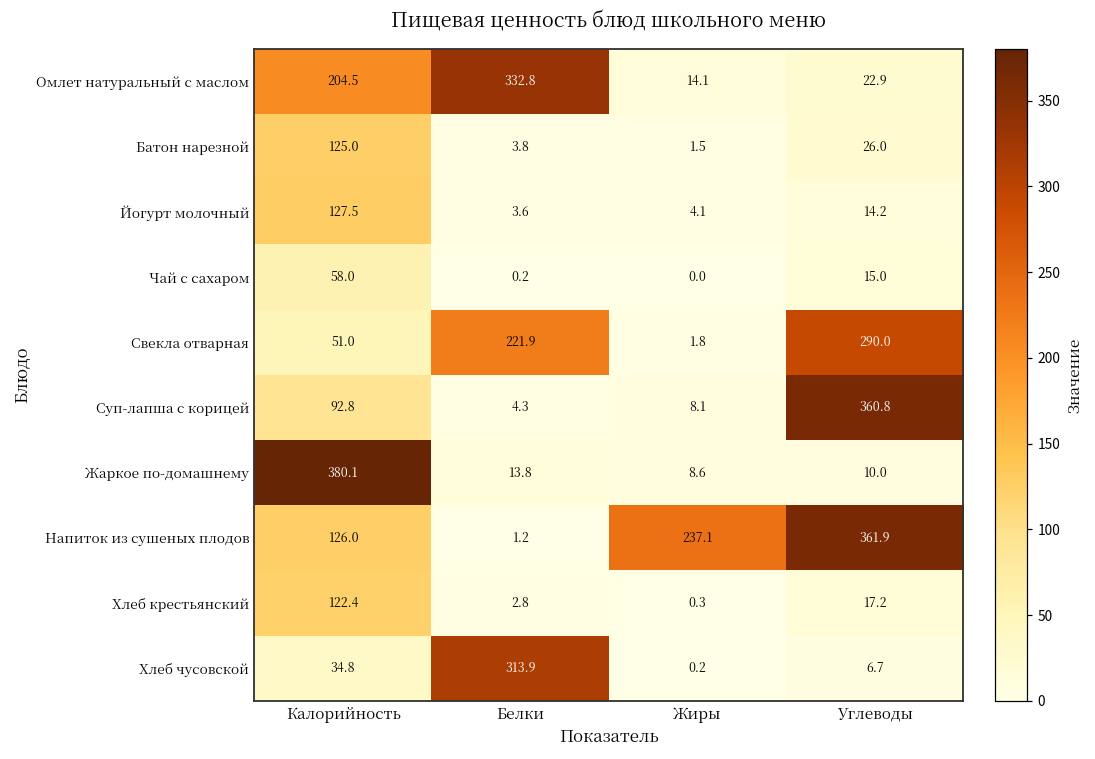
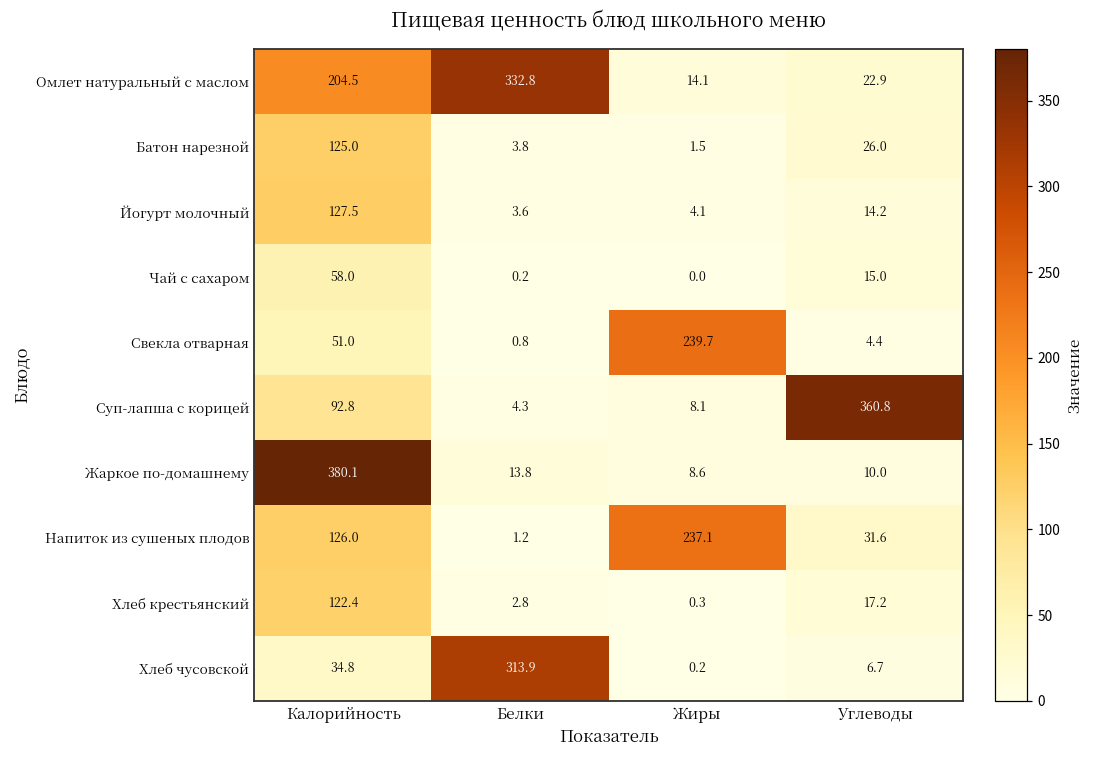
Свекла отварная, Белки: 221.9 -> 0.8
Свекла отварная, Жиры: 1.8 -> 239.7
Свекла отварная, Углеводы: 290.0 -> 4.4
Напиток из сушеных плодов, Углеводы: 361.9 -> 31.6
